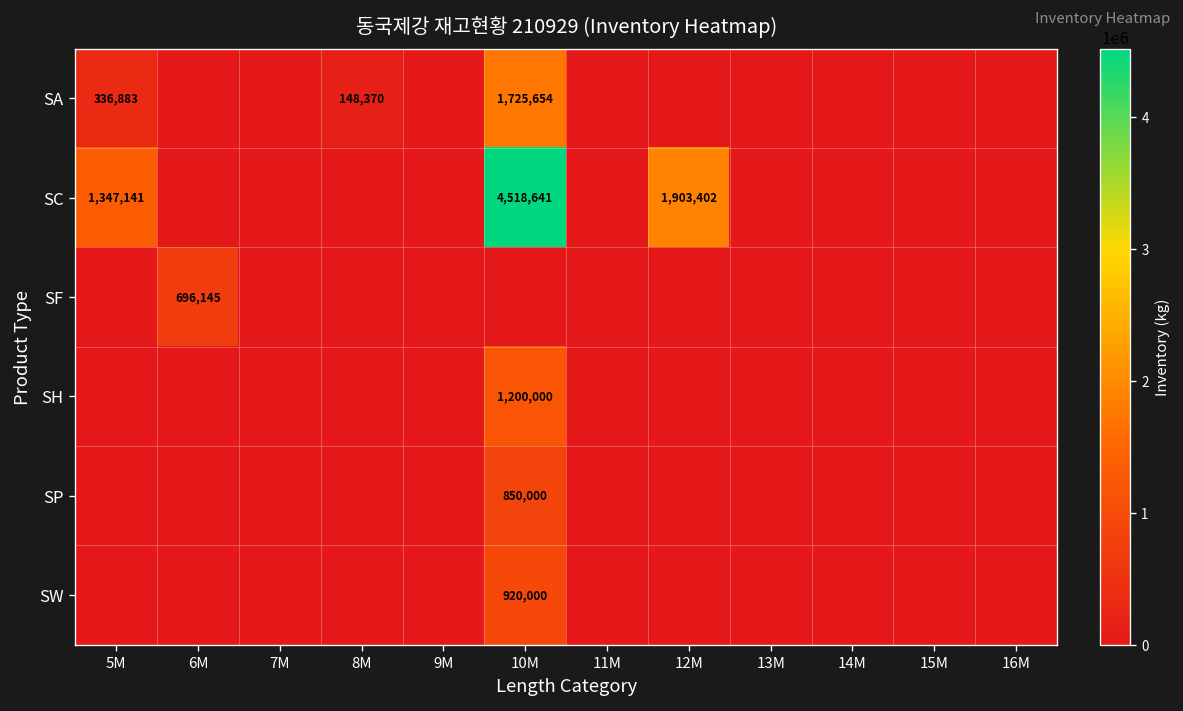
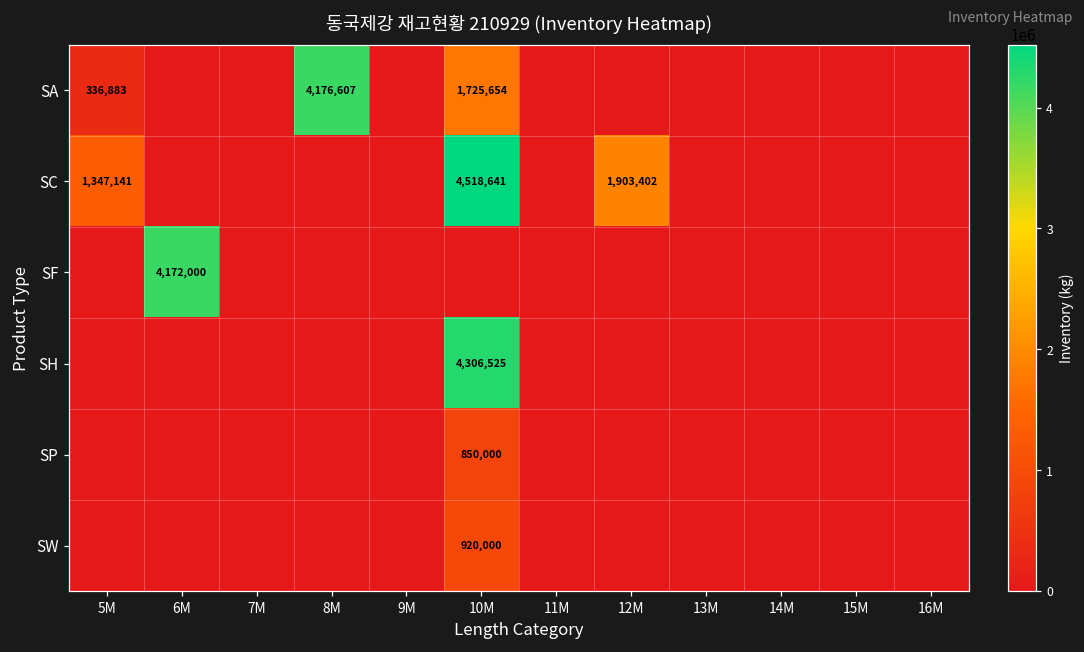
SA, 8M: 148,370 -> 4,176,607
SF, 6M: 696,145 -> 4,172,000
SH, 10M: 1,200,000 -> 4,306,525
